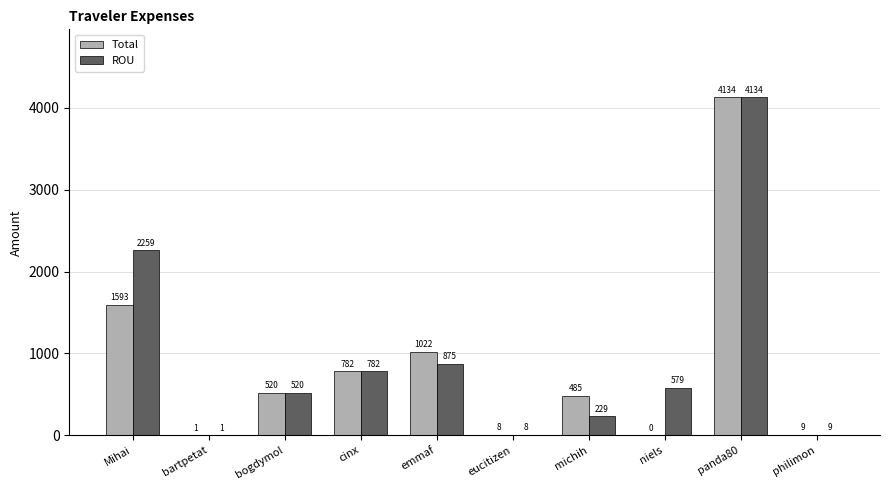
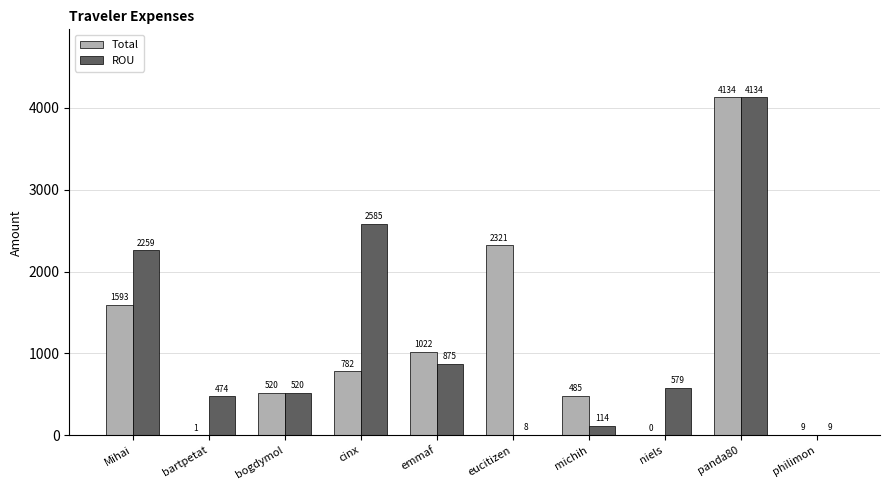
ROU, bartpetat: 1 -> 474
ROU, cinx: 782 -> 2585
Total, eucitizen: 8 -> 2321
ROU, michih: 229 -> 114
